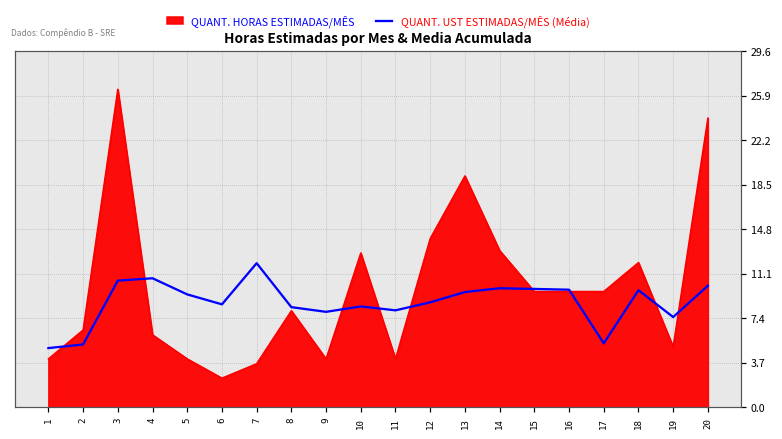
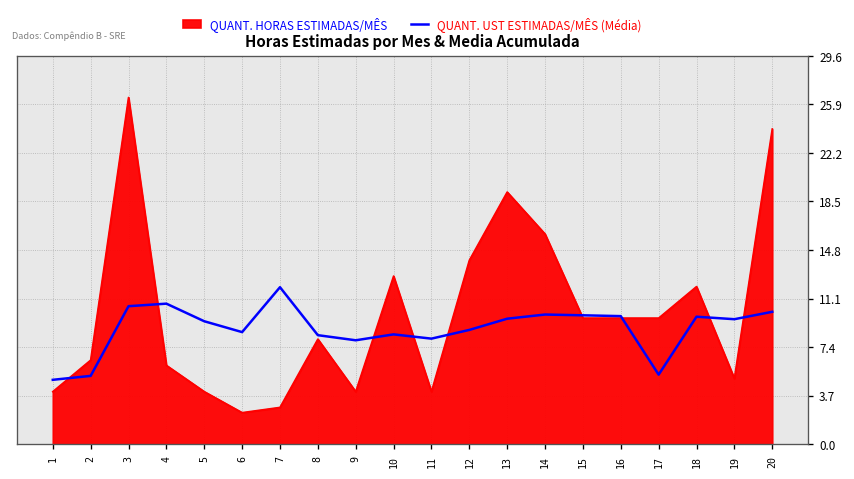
QUANT. HORAS ESTIMADAS/MÊS, 7: 3.6 -> 2.8
QUANT. HORAS ESTIMADAS/MÊS, 14: 13 -> 16
QUANT. UST ESTIMADAS/MÊS (Média), 19: 7.5 -> 9.5
